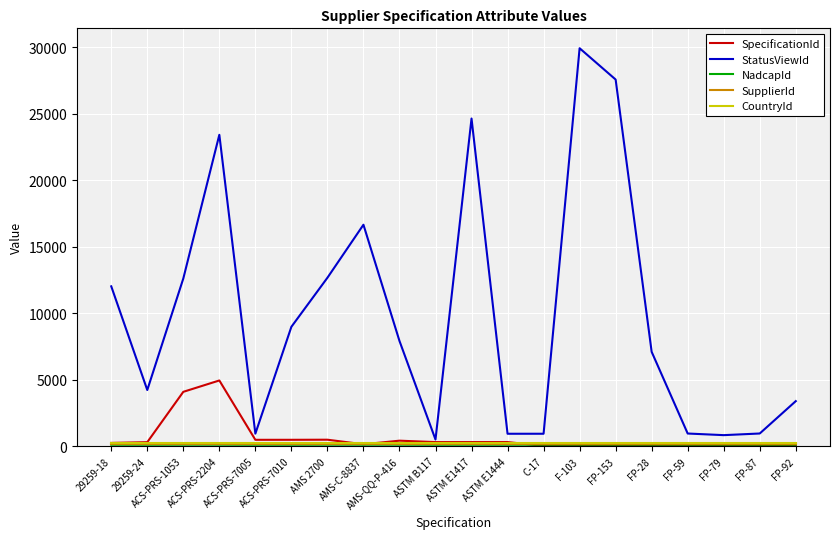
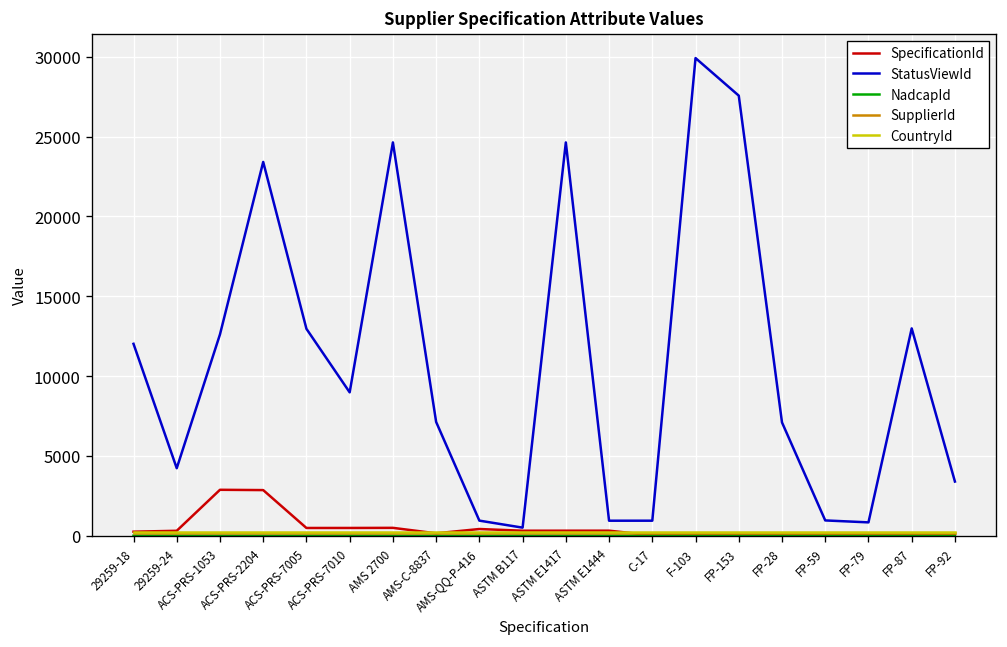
SpecificationId, ACS-PRS-1053: 4100 -> 2900
SpecificationId, ACS-PRS-2204: 5000 -> 2900
StatusViewId, ACS-PRS-7005: 1000 -> 13000
StatusViewId, AMS 2700: 12700 -> 24600
StatusViewId, AMS-C-8837: 16700 -> 7100
StatusViewId, AMS-QQ-P-416: 7900 -> 1000
StatusViewId, FP-87: 1000 -> 13000
